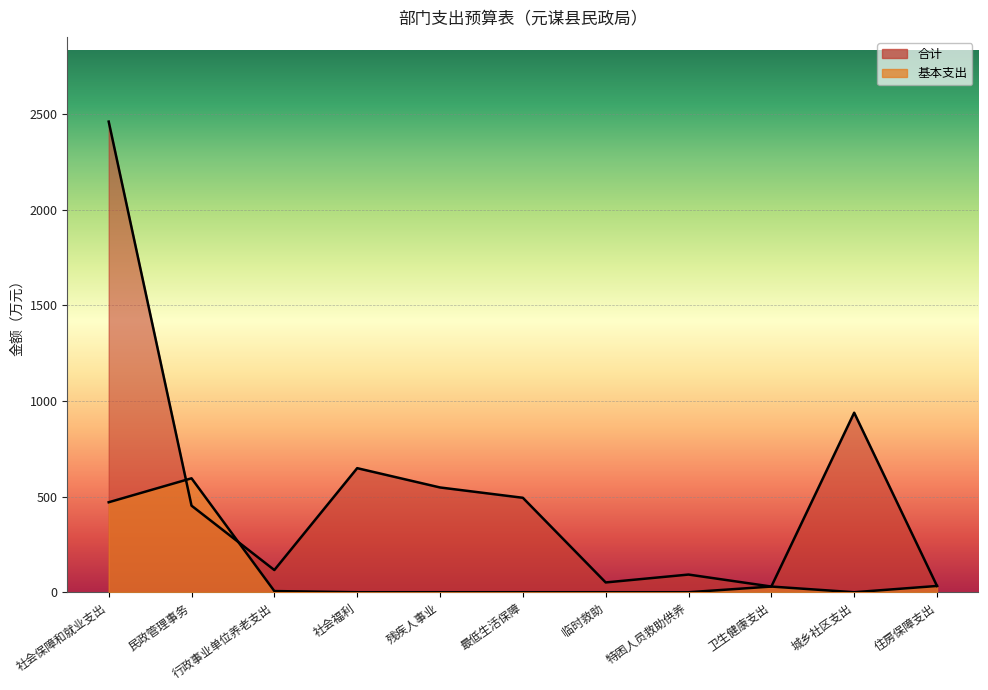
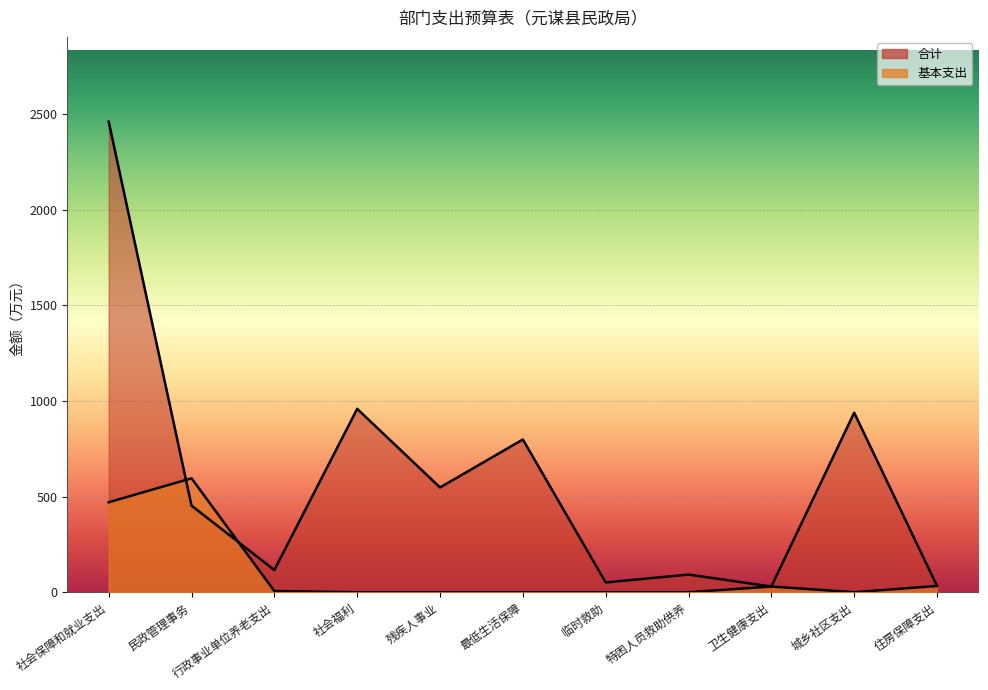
合计, 社会福利: 650 -> 960
合计, 最低生活保障: 490 -> 800
